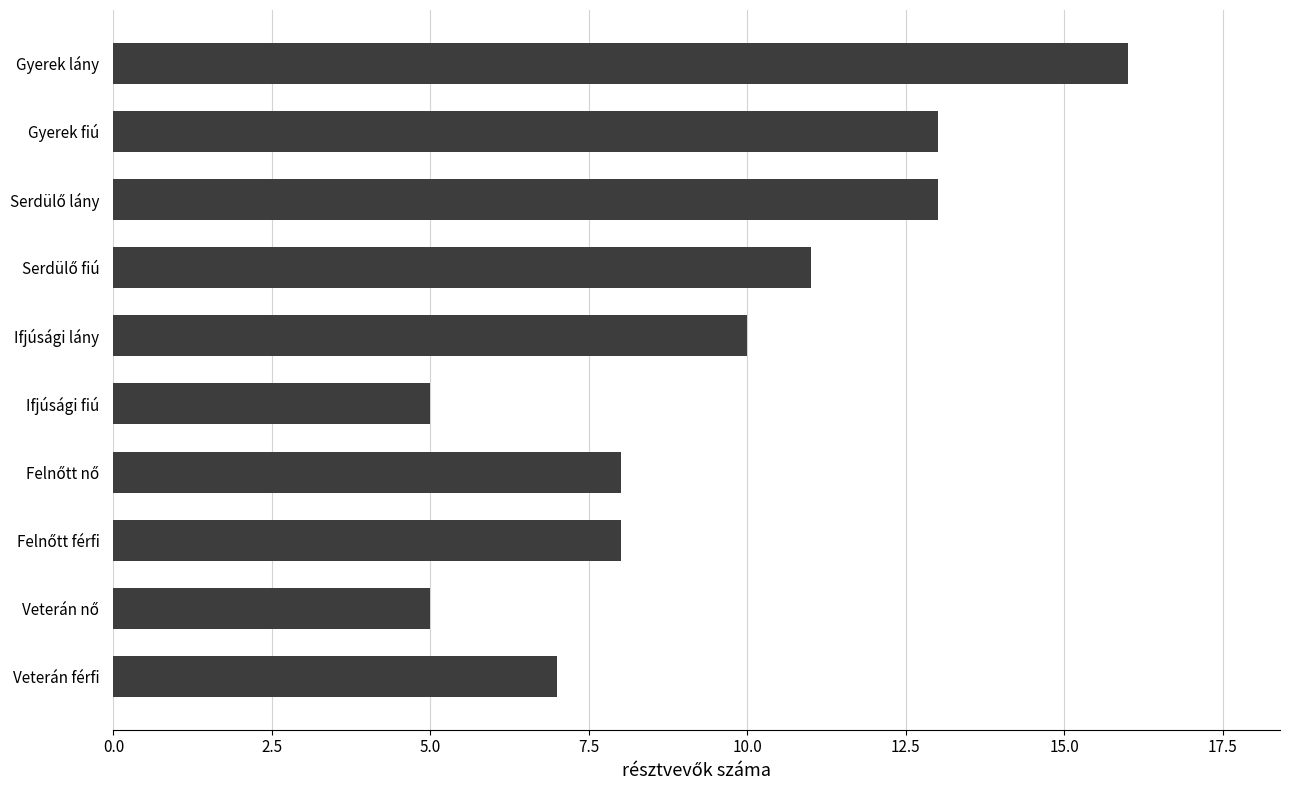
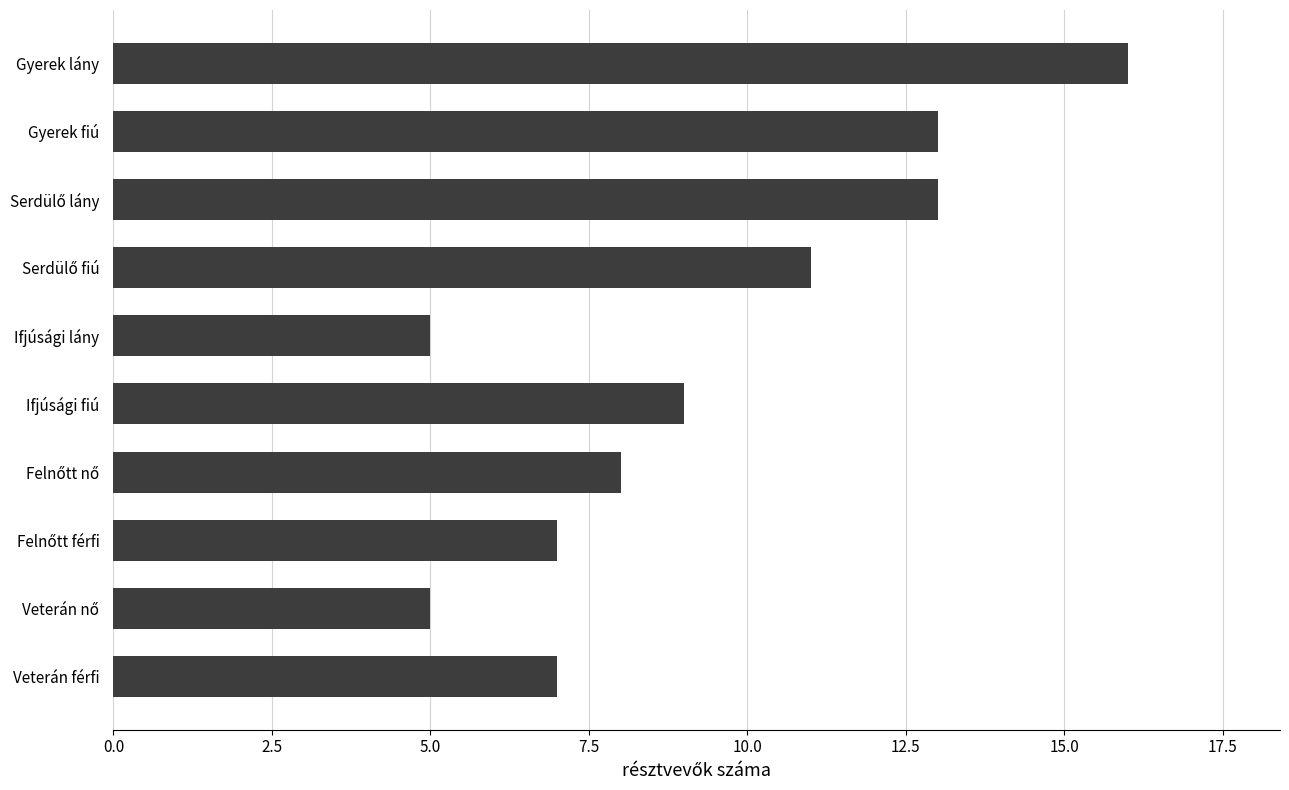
Ifjúsági lány: 10 -> 5
Ifjúsági fiú: 5 -> 9
Felnőtt férfi: 8 -> 7
